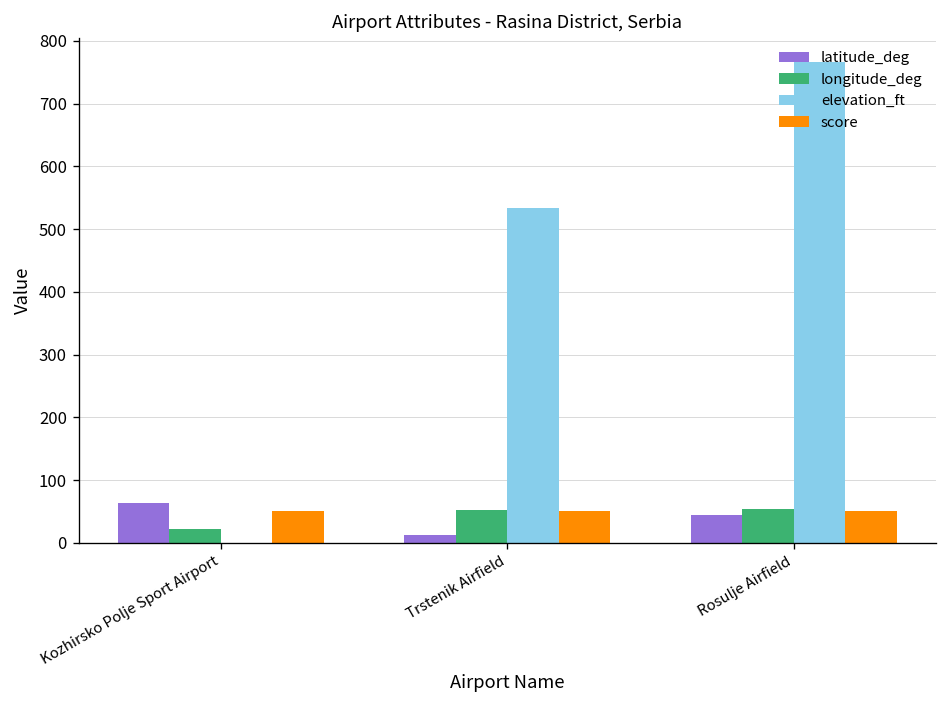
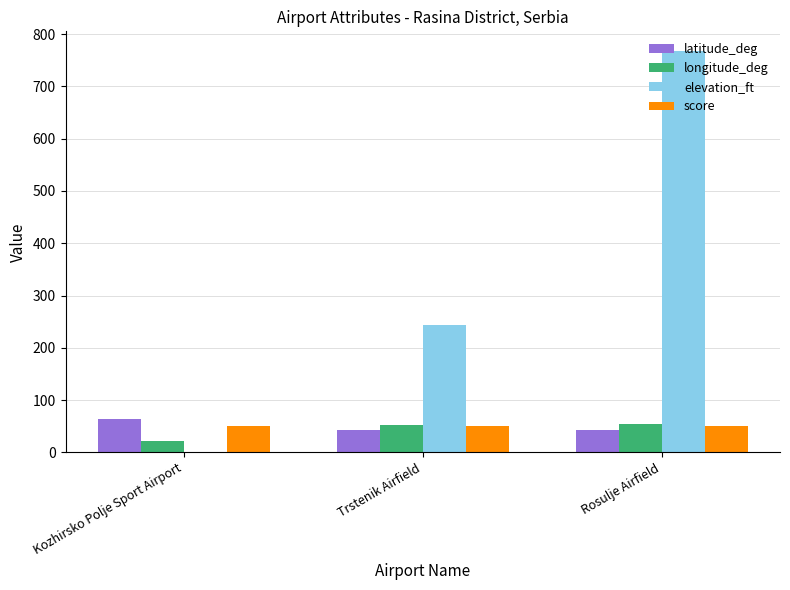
latitude_deg, Trstenik Airfield: 10 -> 40
elevation_ft, Trstenik Airfield: 530 -> 240
